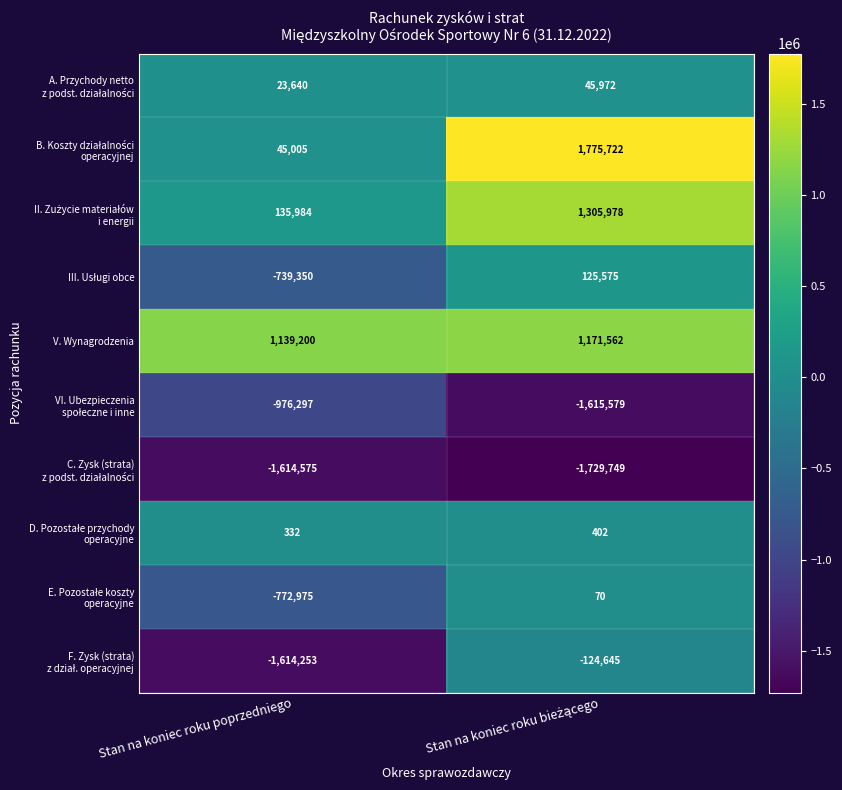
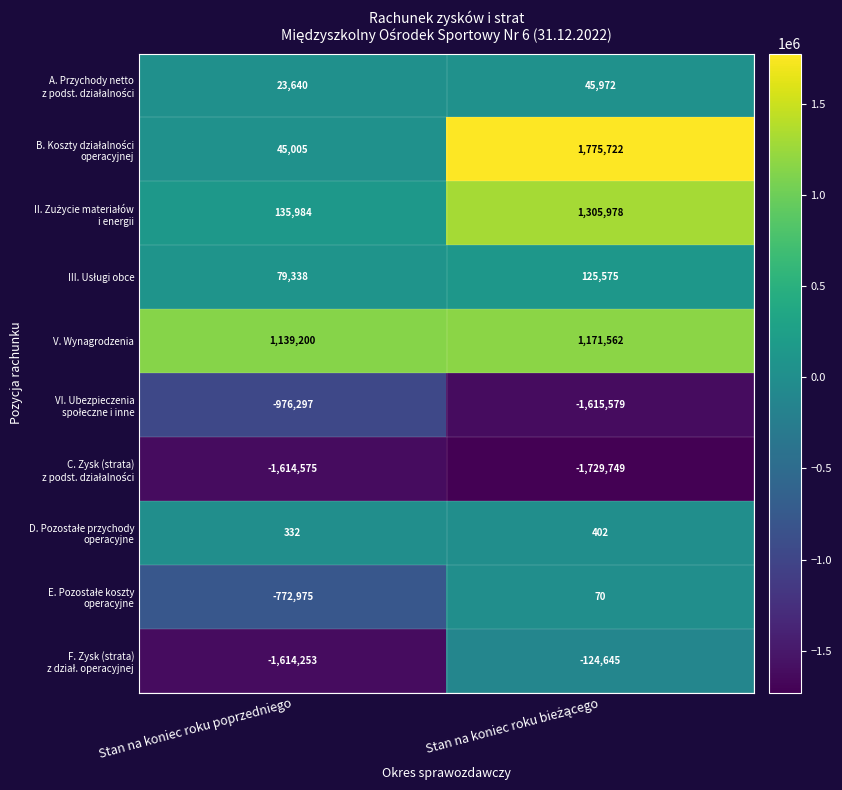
III. Usługi obce, Stan na koniec roku poprzedniego: -739,350 -> 79,338
